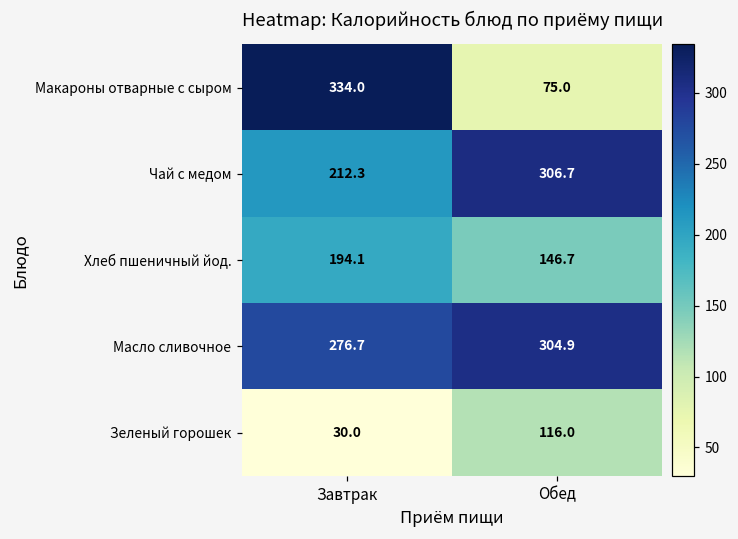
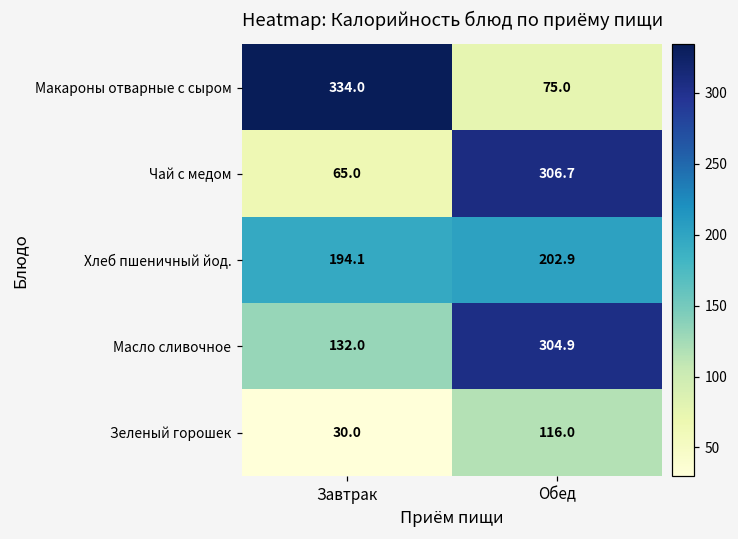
Чай с медом, Завтрак: 212.3 -> 65.0
Хлеб пшеничный йод., Обед: 146.7 -> 202.9
Масло сливочное, Завтрак: 276.7 -> 132.0
